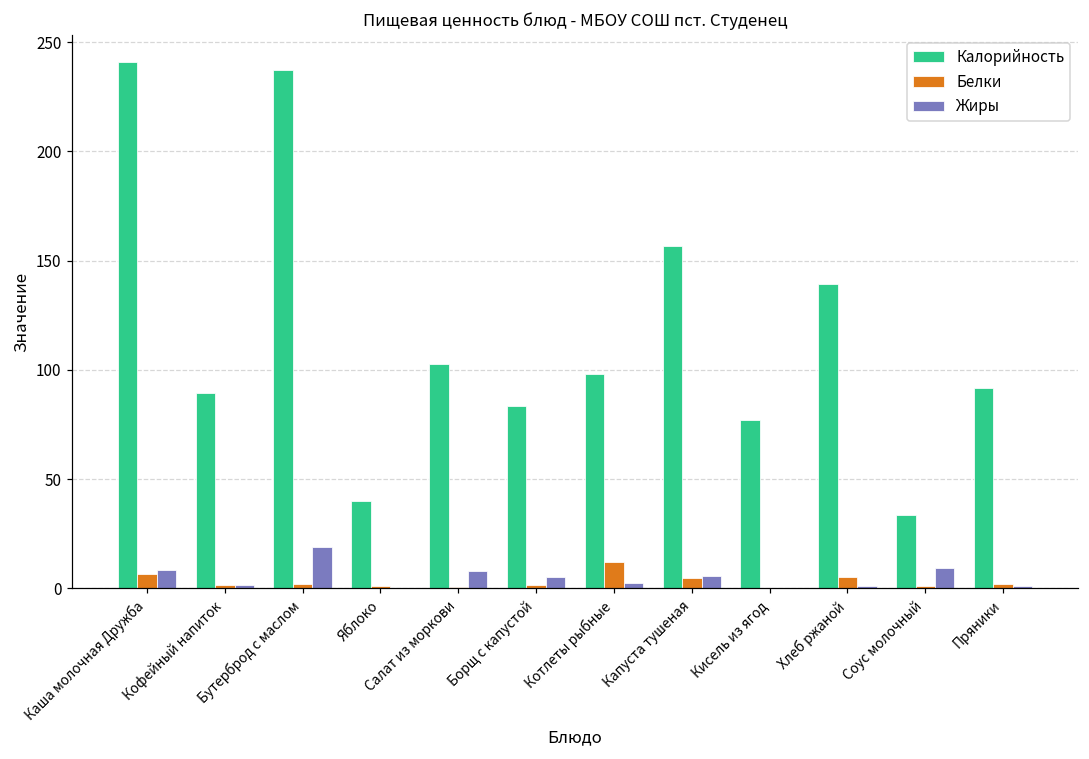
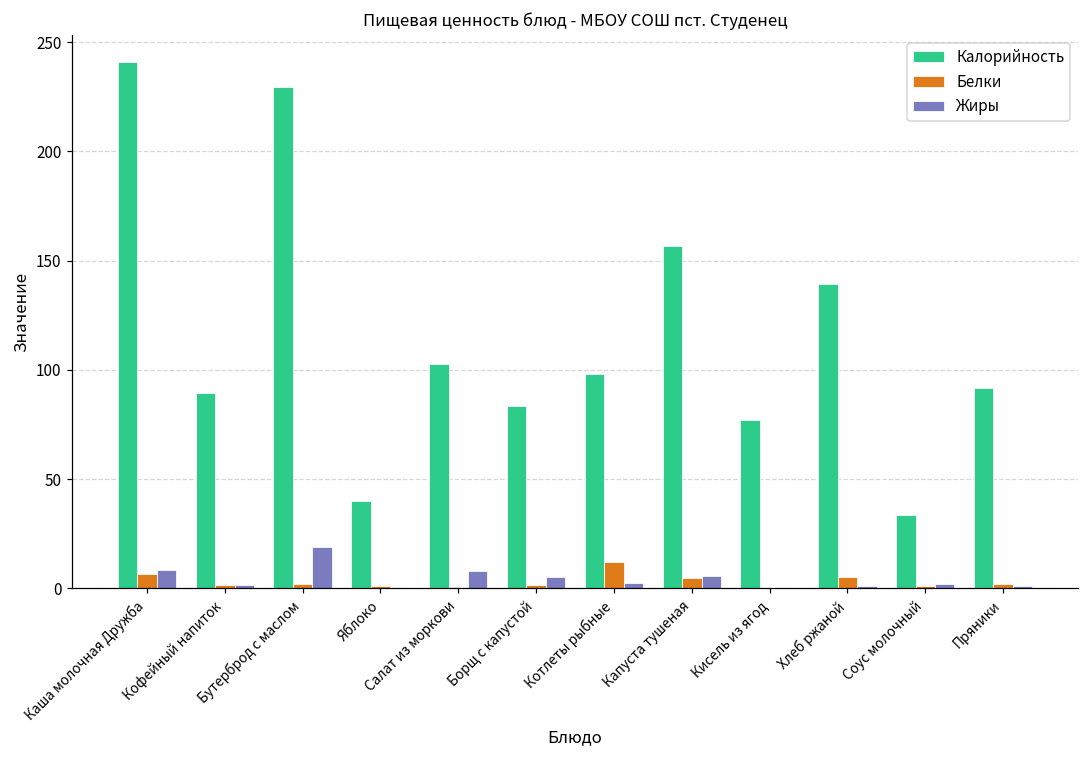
Калорийность, Бутерброд с маслом: 237 -> 230
Жиры, Соус молочный: 9 -> 2
